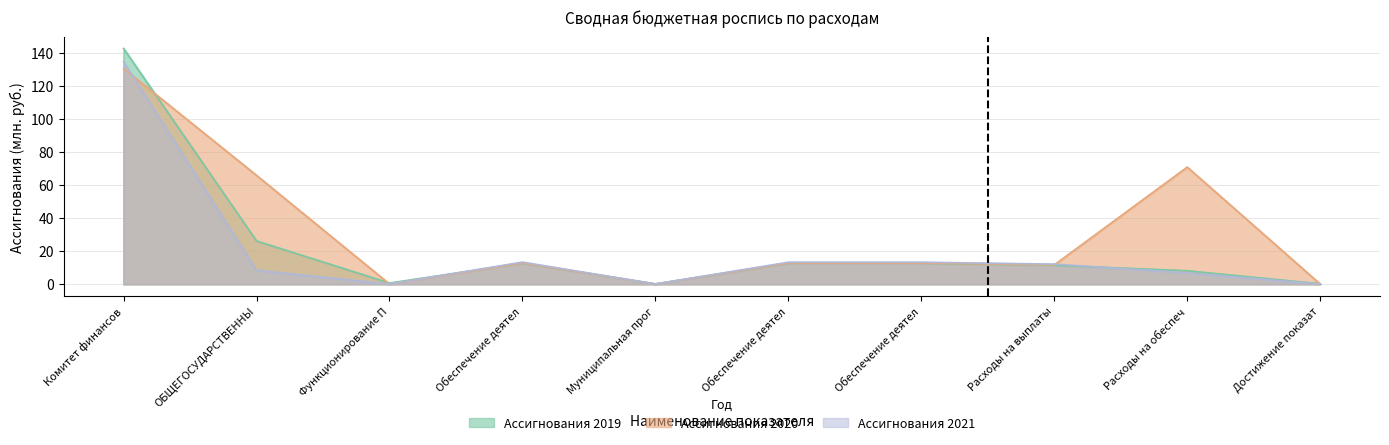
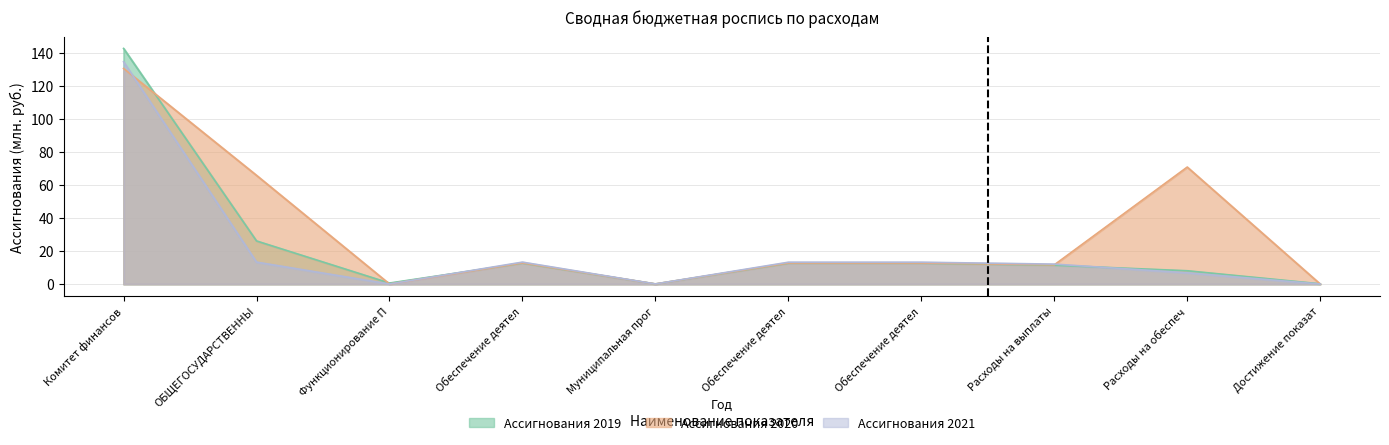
Ассигнования 2021, ОБЩЕГОСУДАРСТВЕННЫ: 8 -> 13
